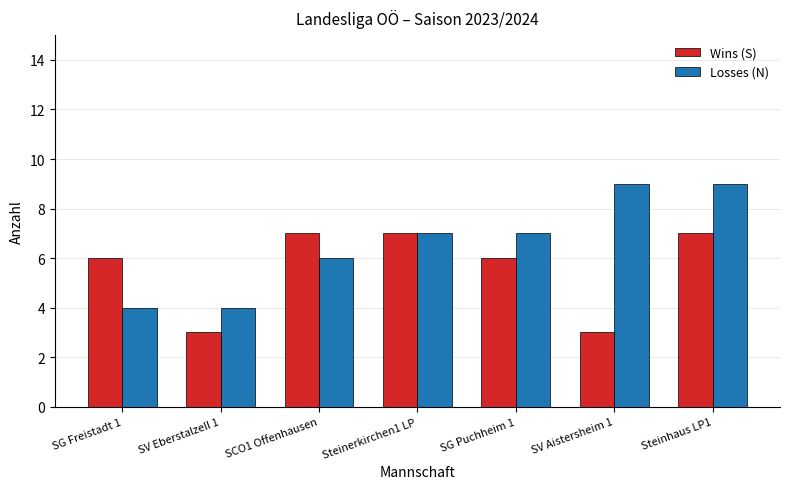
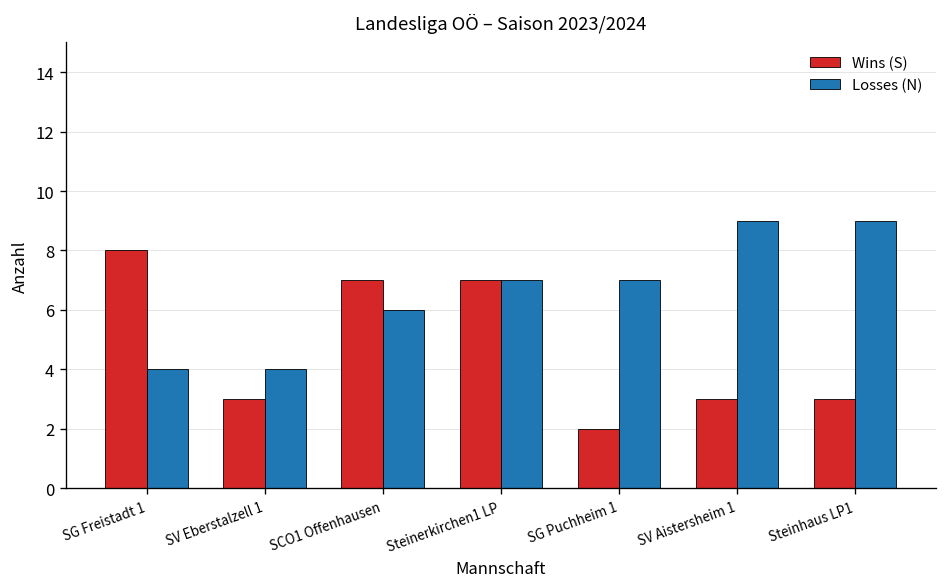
Wins (S), SG Freistadt 1: 6 -> 8
Wins (S), SG Puchheim 1: 6 -> 2
Wins (S), Steinhaus LP1: 7 -> 3
